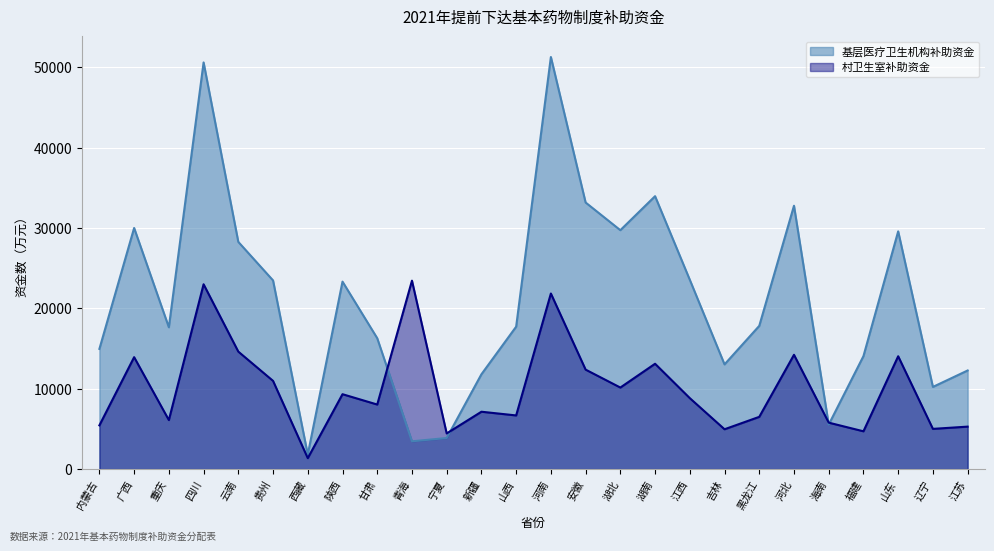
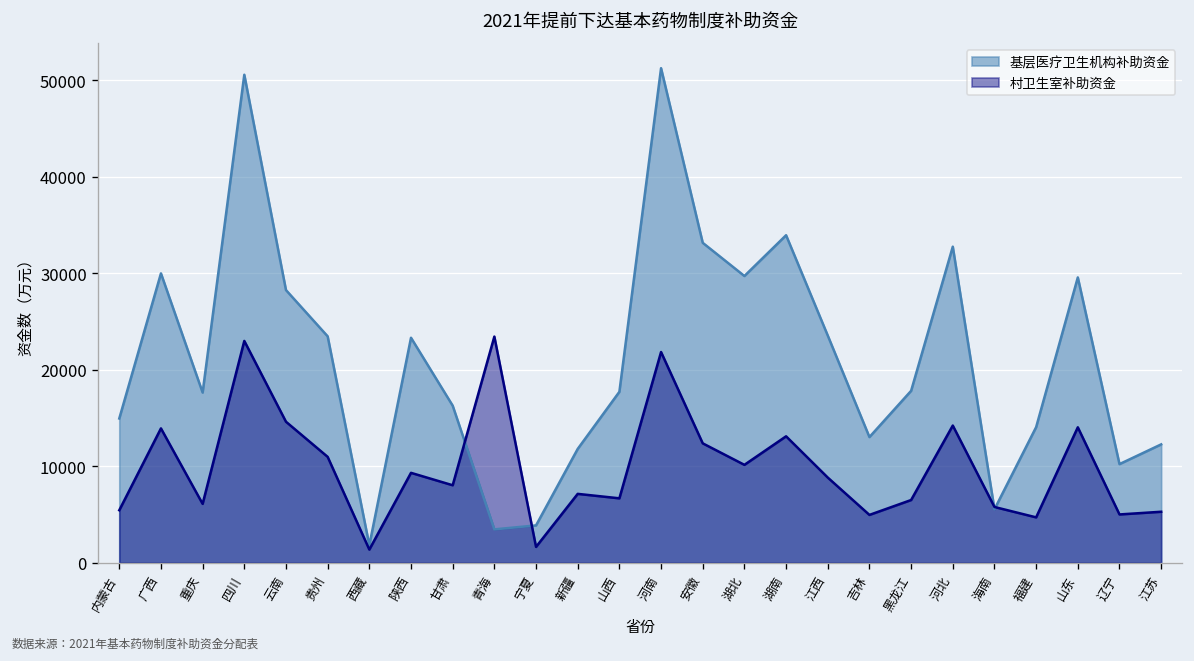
村卫生室补助资金, 宁夏: 4000 -> 2000
